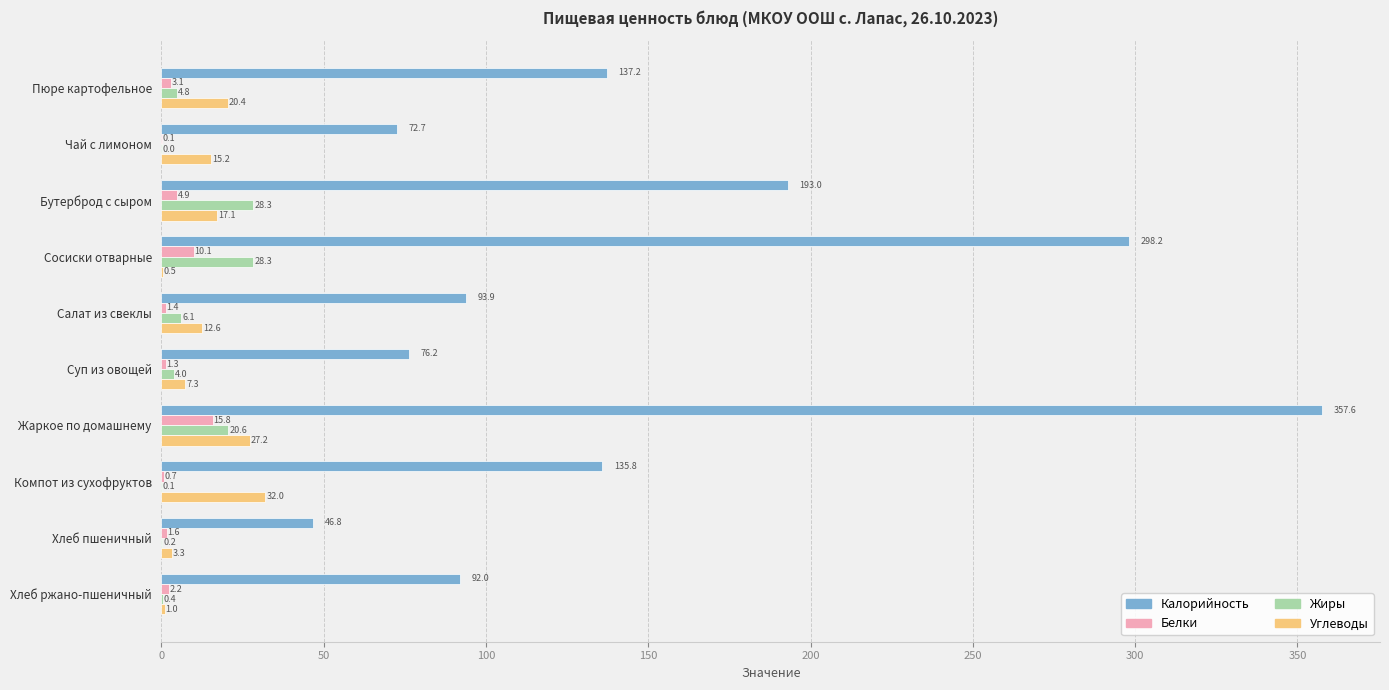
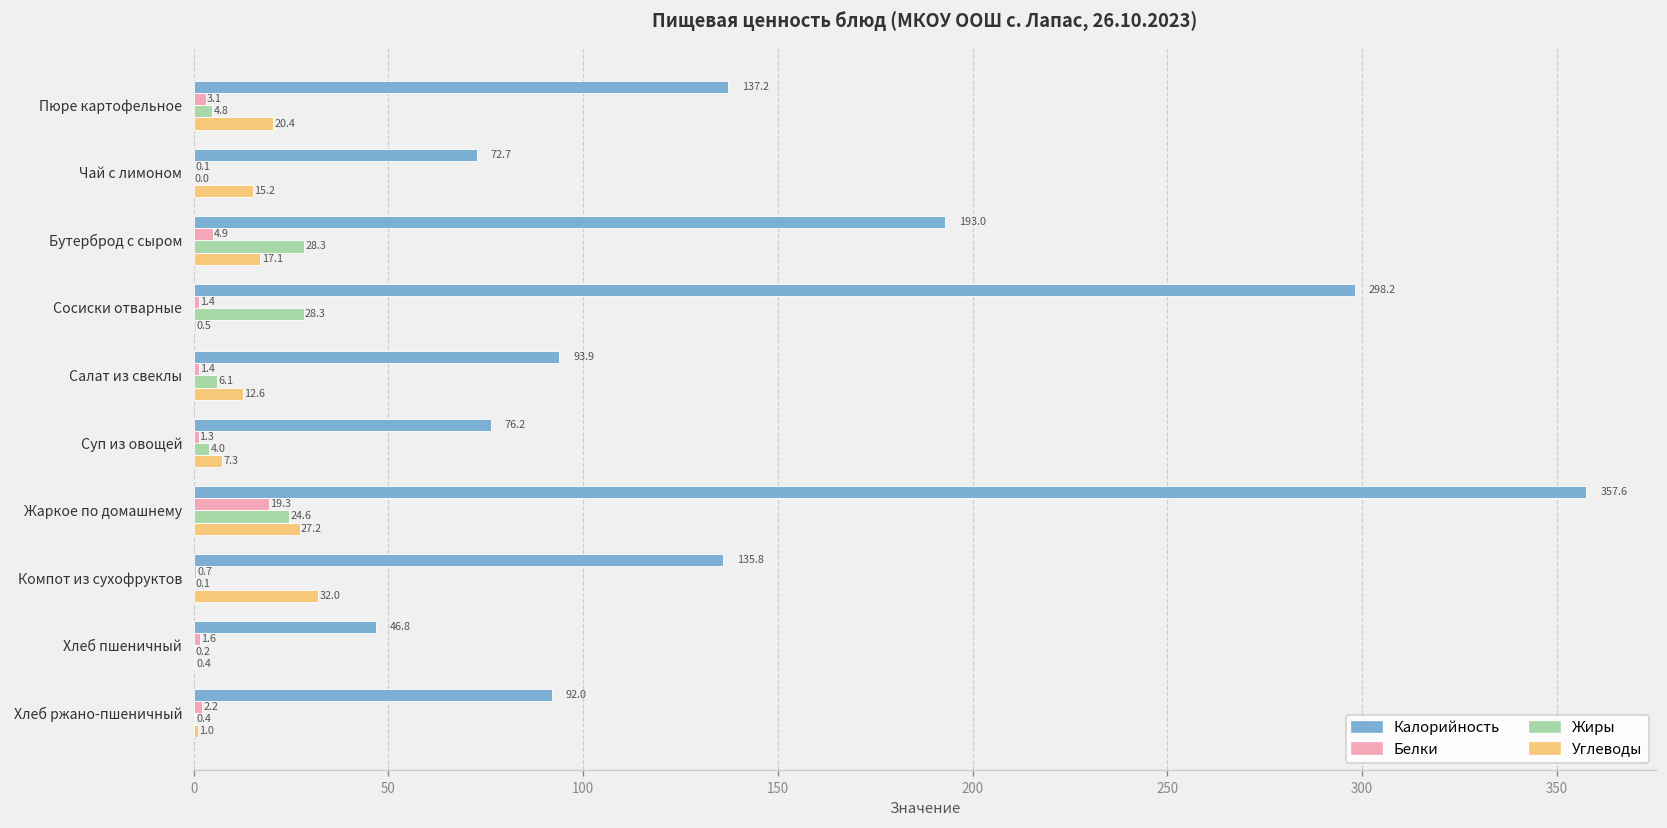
Белки, Сосиски отварные: 10.1 -> 1.4
Белки, Жаркое по домашнему: 15.8 -> 19.3
Жиры, Жаркое по домашнему: 20.6 -> 24.6
Углеводы, Хлеб пшеничный: 3.3 -> 0.4
